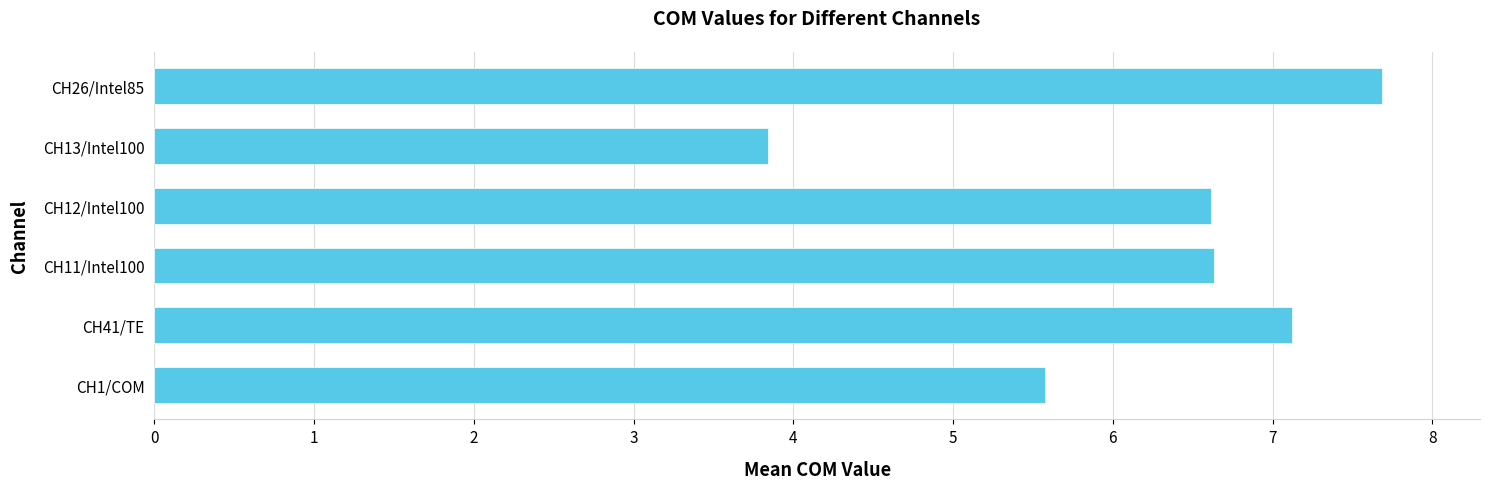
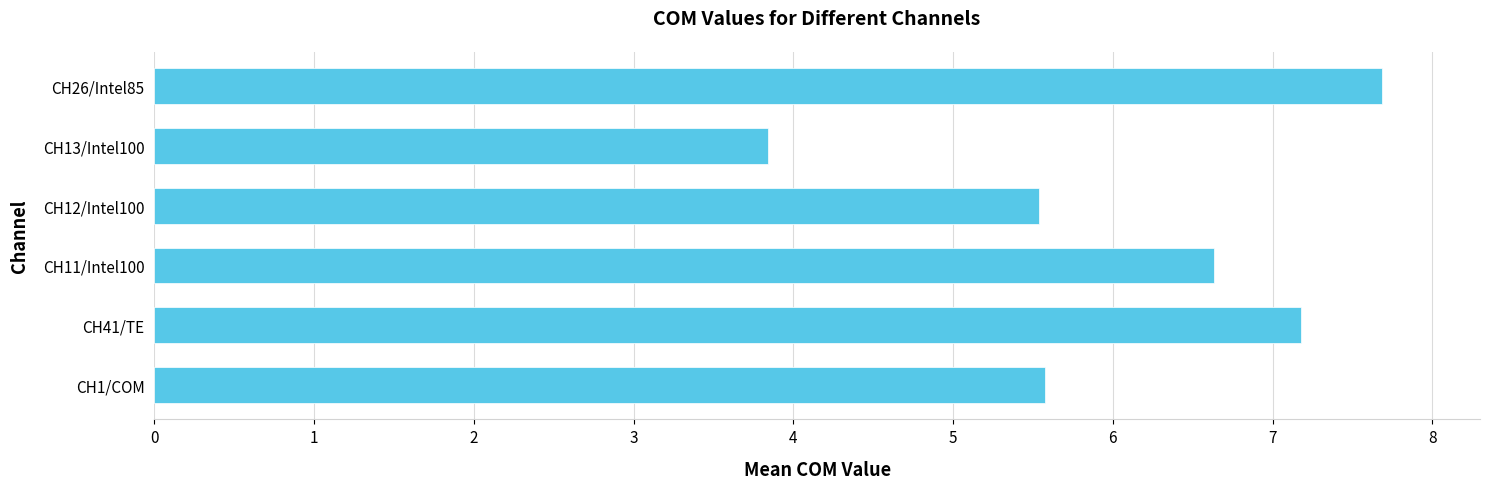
CH12/Intel100: 6.61 -> 5.54
CH41/TE: 7.12 -> 7.18
